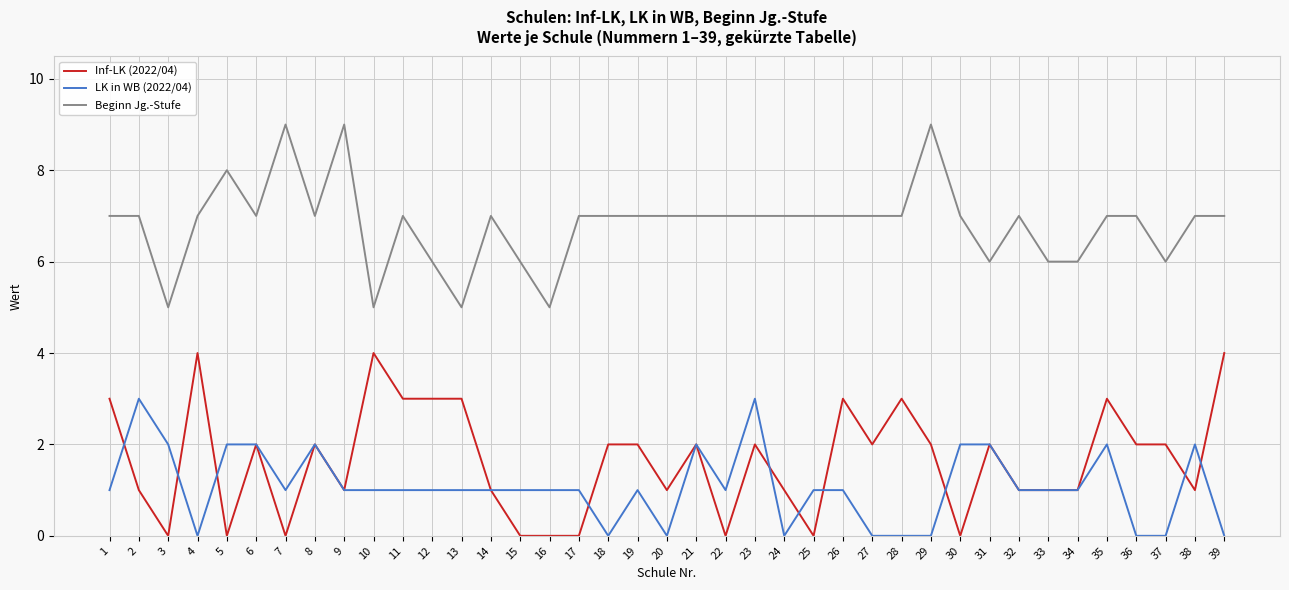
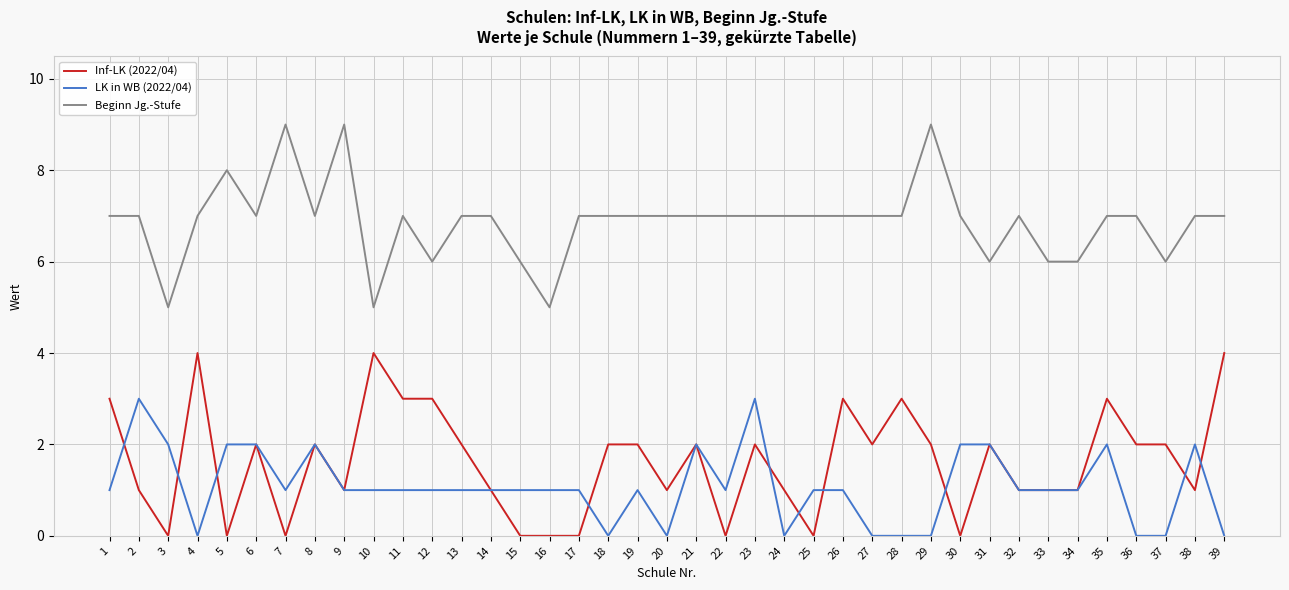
Inf-LK (2022/04), 13: 3 -> 2
Beginn Jg.-Stufe, 13: 5 -> 7
